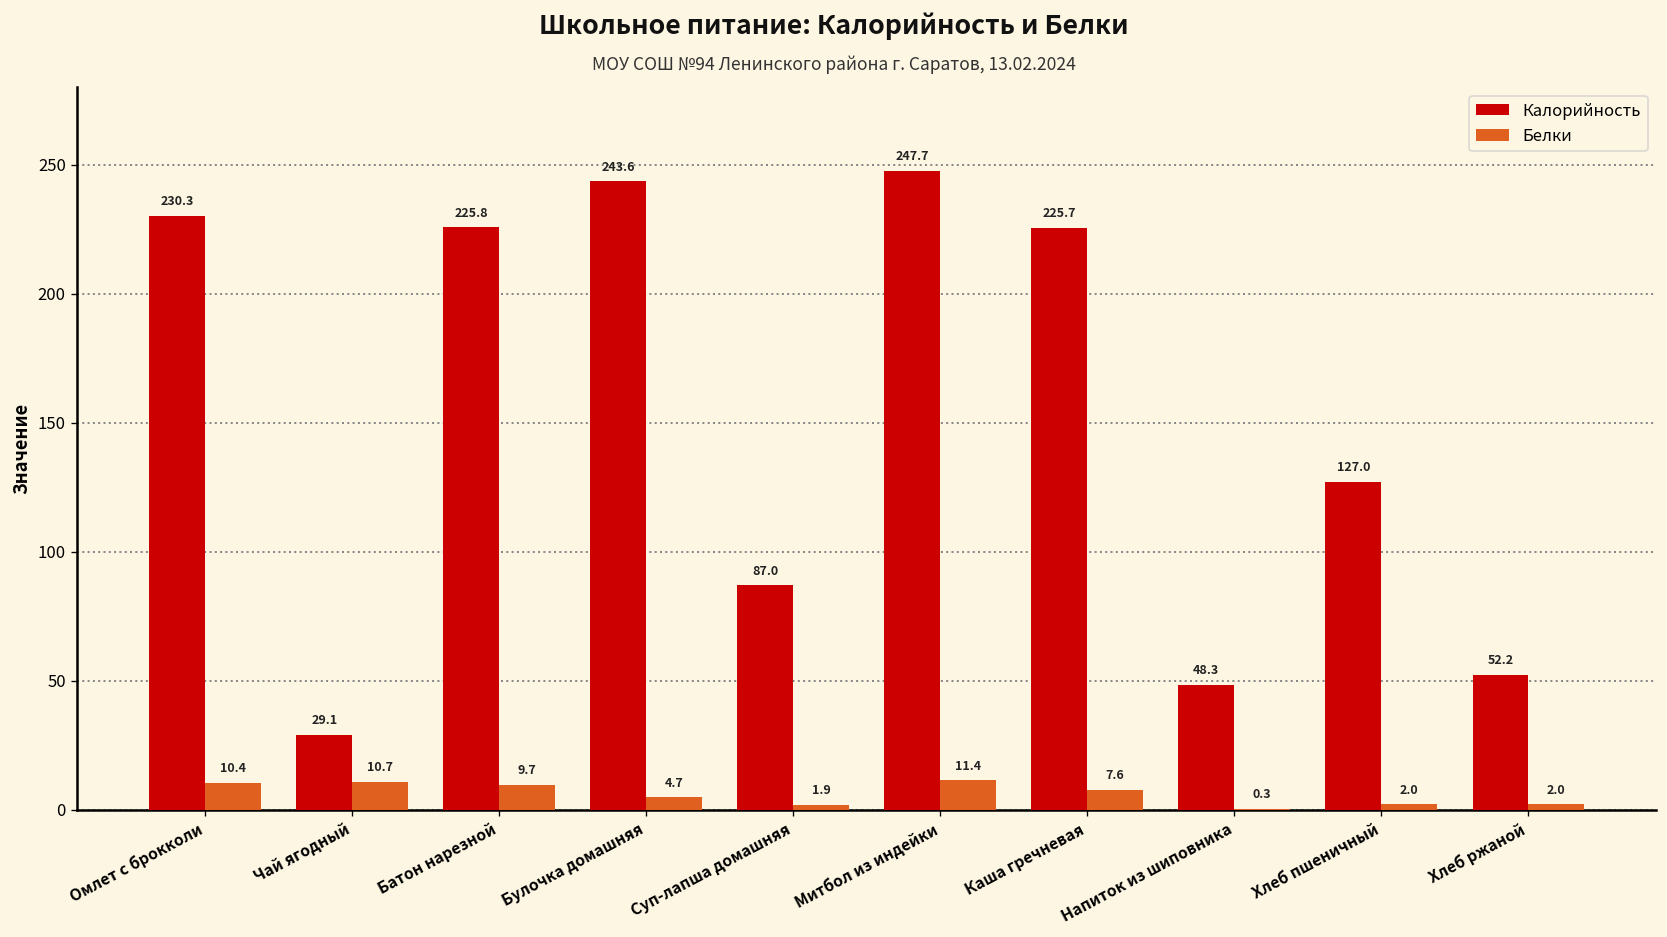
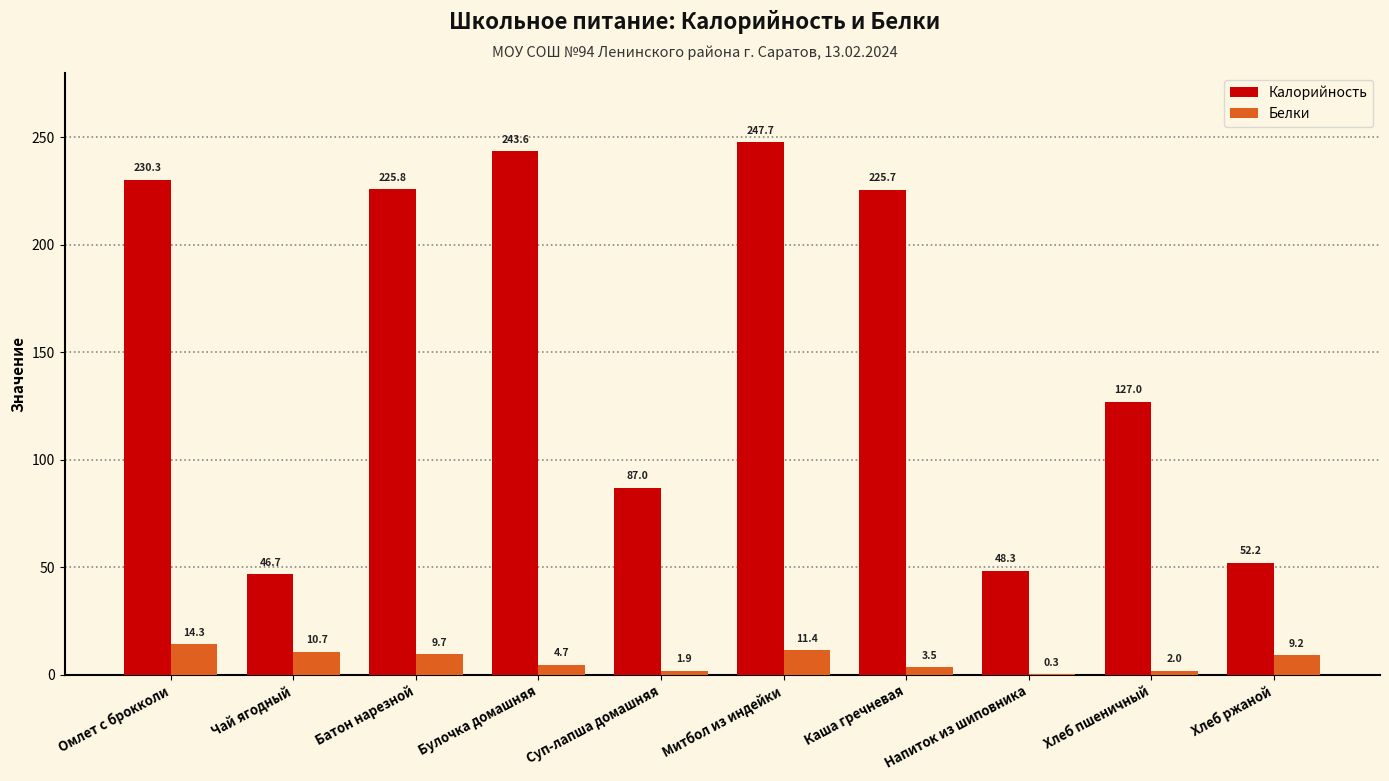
Белки, Омлет с брокколи: 10.4 -> 14.3
Калорийность, Чай ягодный: 29.1 -> 46.7
Белки, Каша гречневая: 7.6 -> 3.5
Белки, Хлеб ржаной: 2.0 -> 9.2
